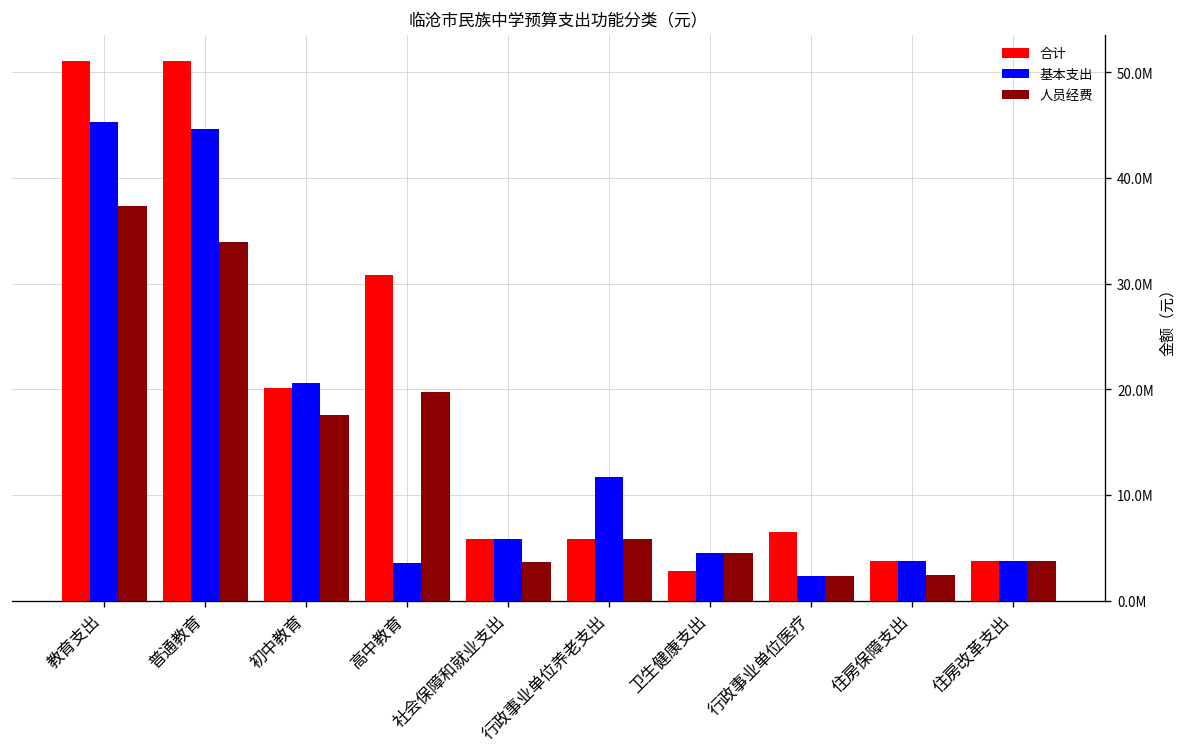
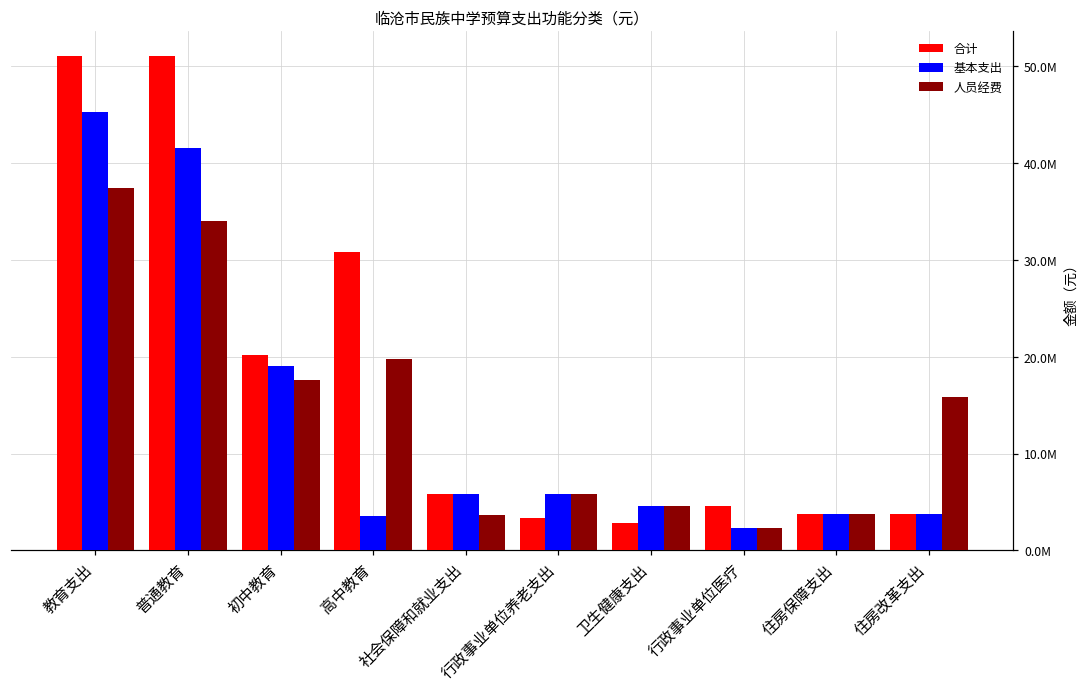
基本支出, 普通教育: 45000000 -> 42000000
基本支出, 初中教育: 21000000 -> 19000000
合计, 行政事业单位养老支出: 6000000 -> 3000000
基本支出, 行政事业单位养老支出: 12000000 -> 6000000
合计, 行政事业单位医疗: 7000000 -> 5000000
人员经费, 住房保障支出: 2000000 -> 4000000
人员经费, 住房改革支出: 4000000 -> 16000000
